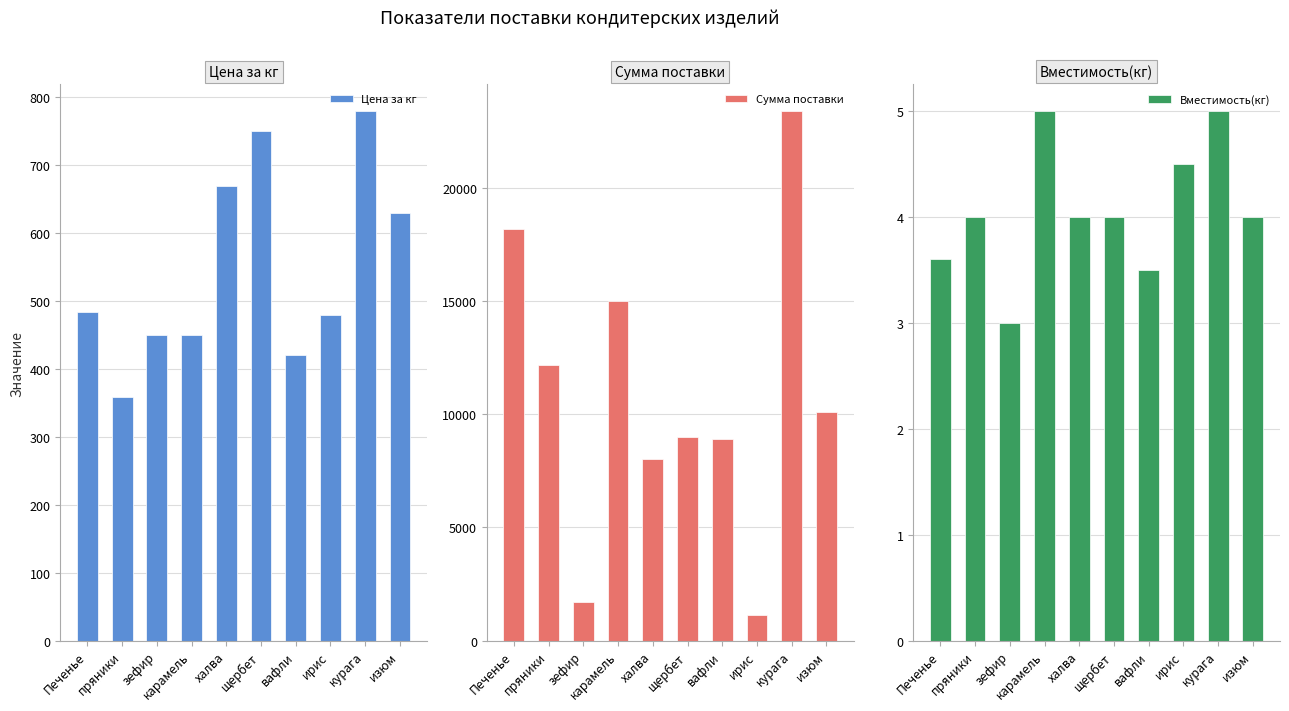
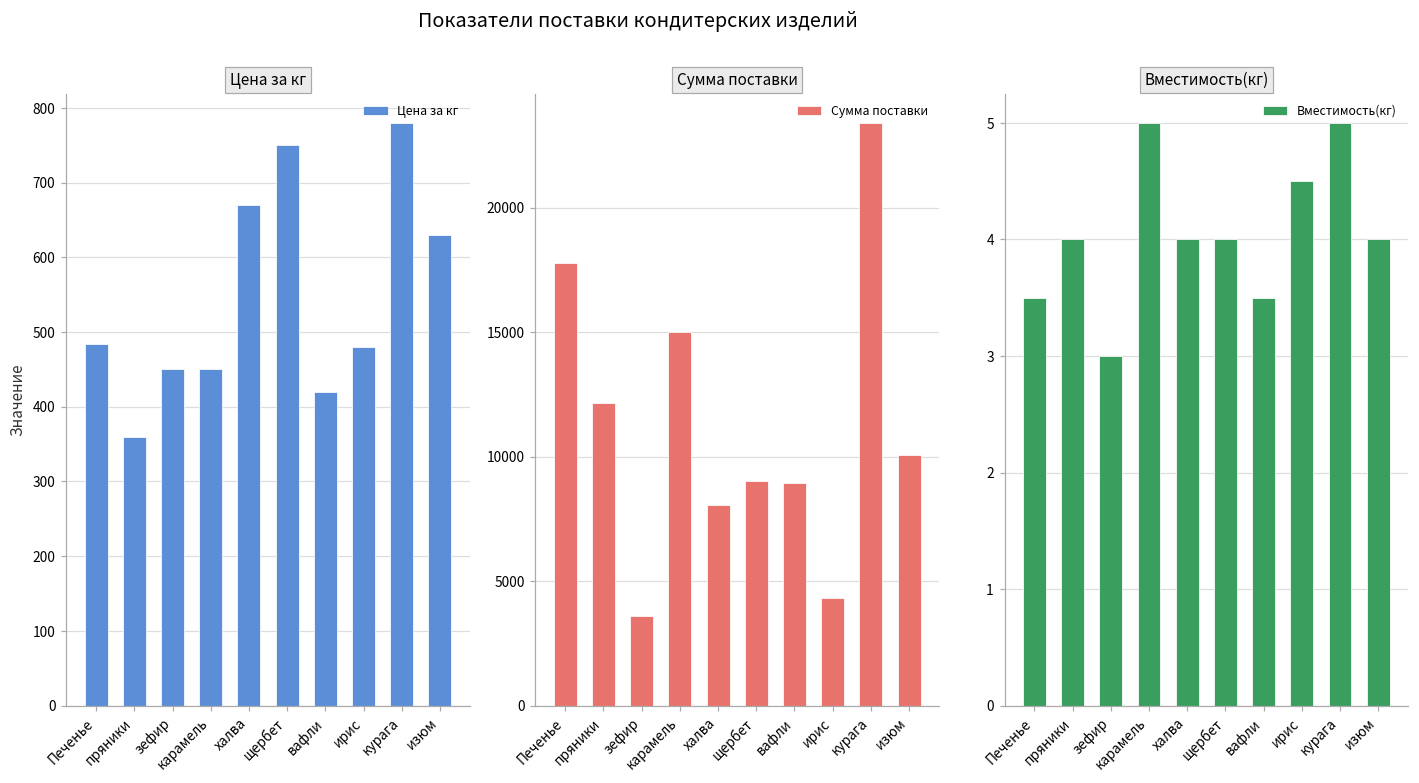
Сумма поставки, Печенье: 18200 -> 17800
Сумма поставки, зефир: 1700 -> 3600
Сумма поставки, ирис: 1100 -> 4300
Вместимость(кг), Печенье: 3.6 -> 3.5
